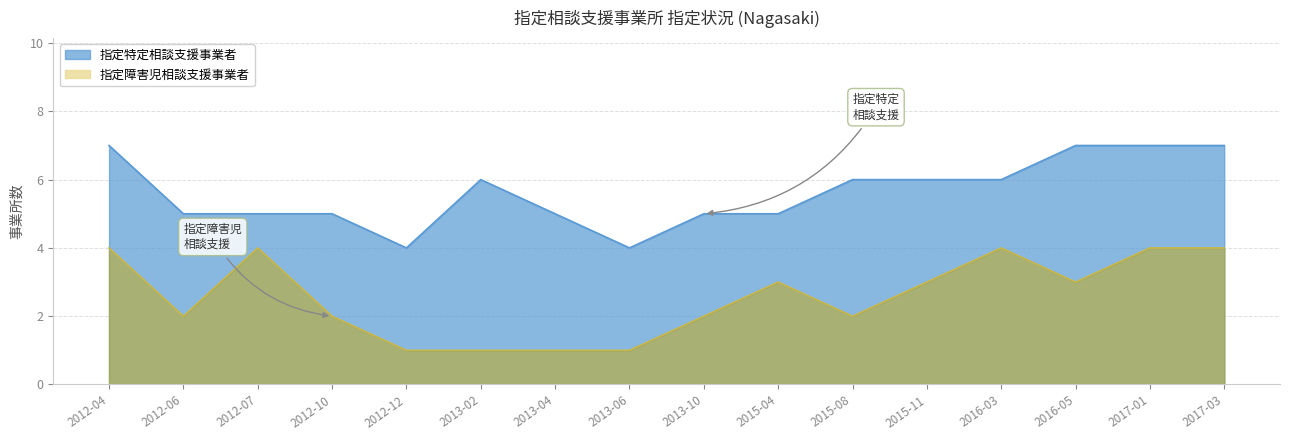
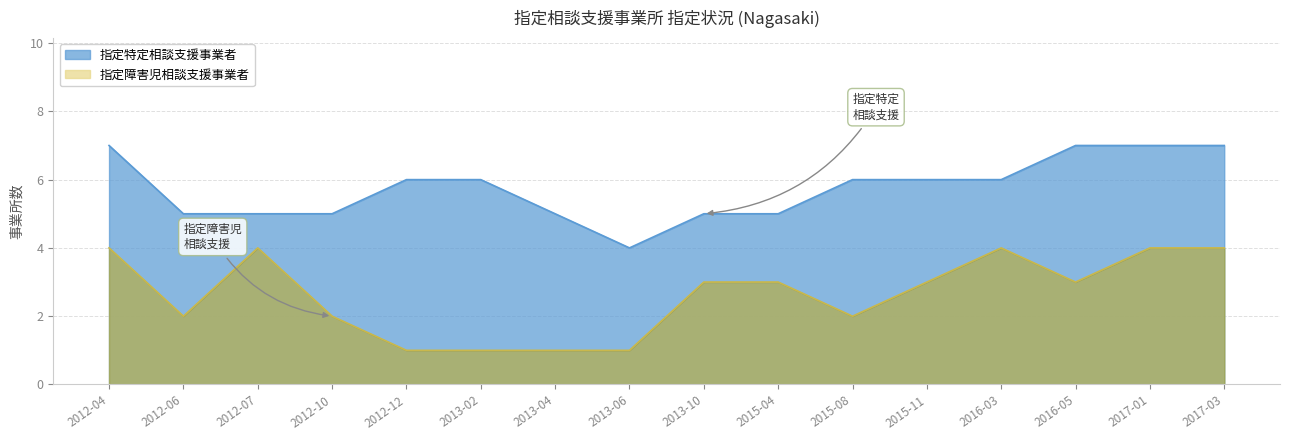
指定特定相談支援事業者, 2012-12: 4 -> 6
指定障害児相談支援事業者, 2013-10: 2 -> 3
